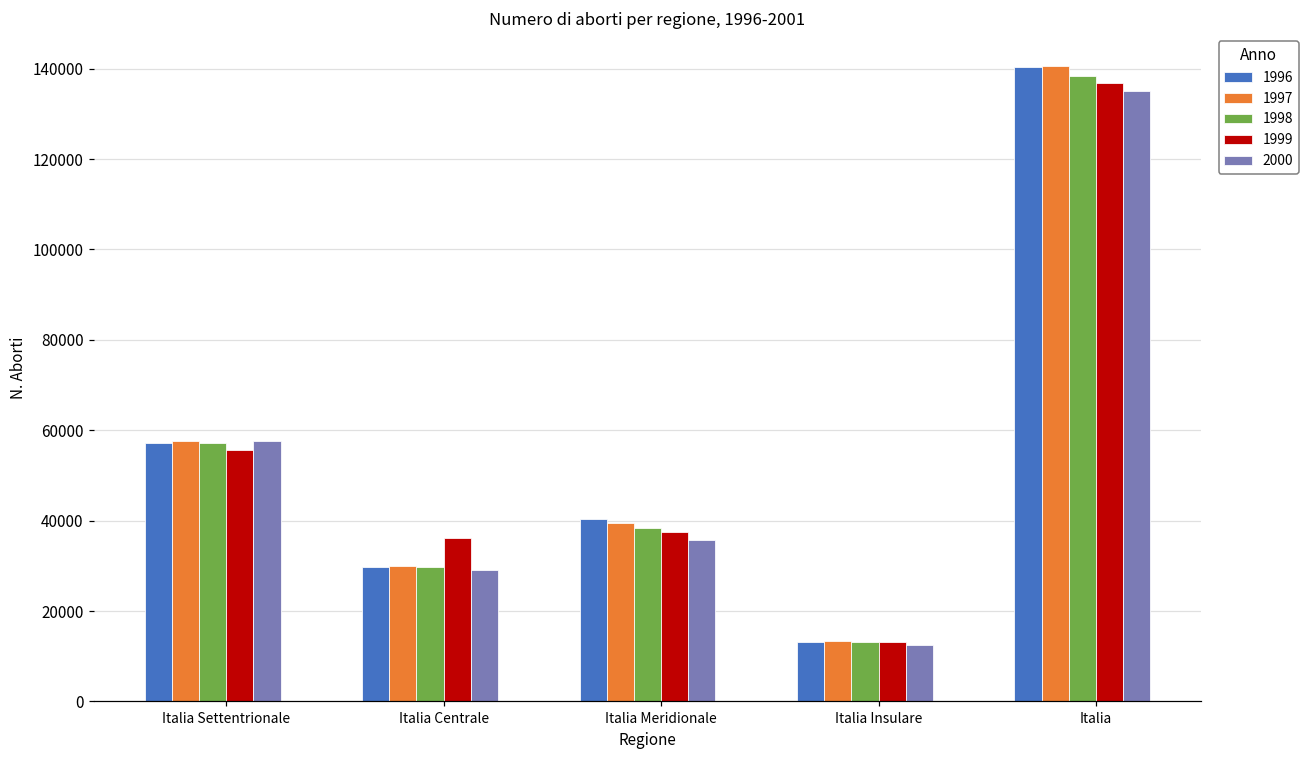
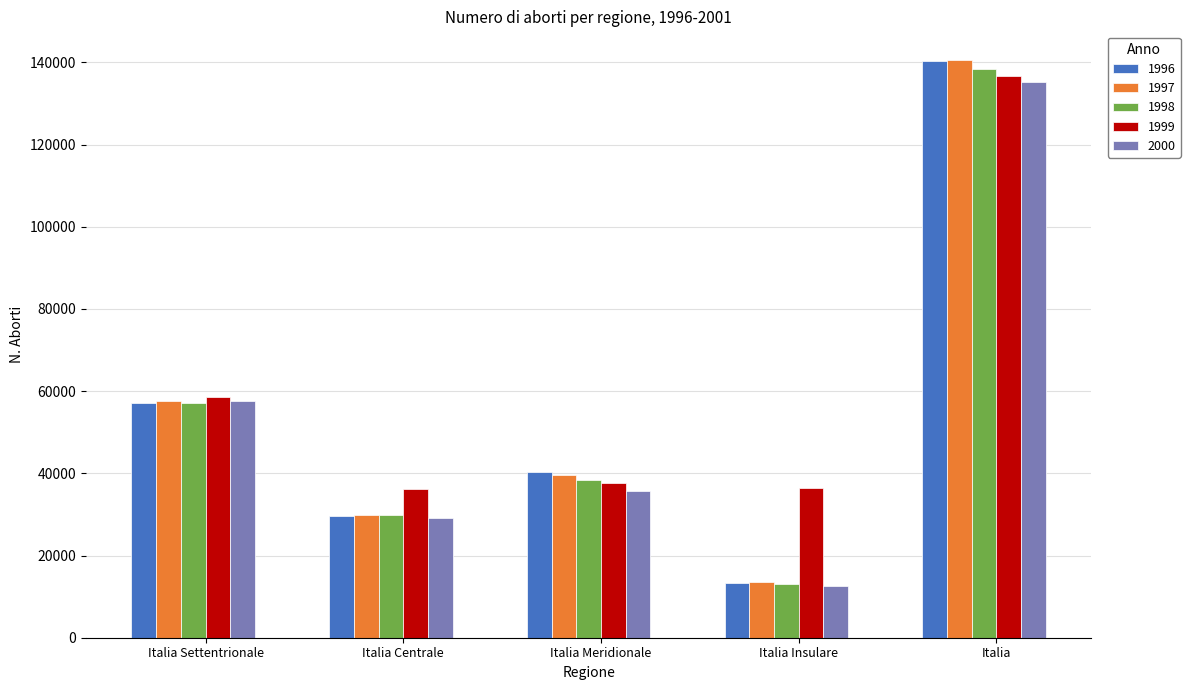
1999, Italia Settentrionale: 56000 -> 59000
1999, Italia Insulare: 13000 -> 36000
